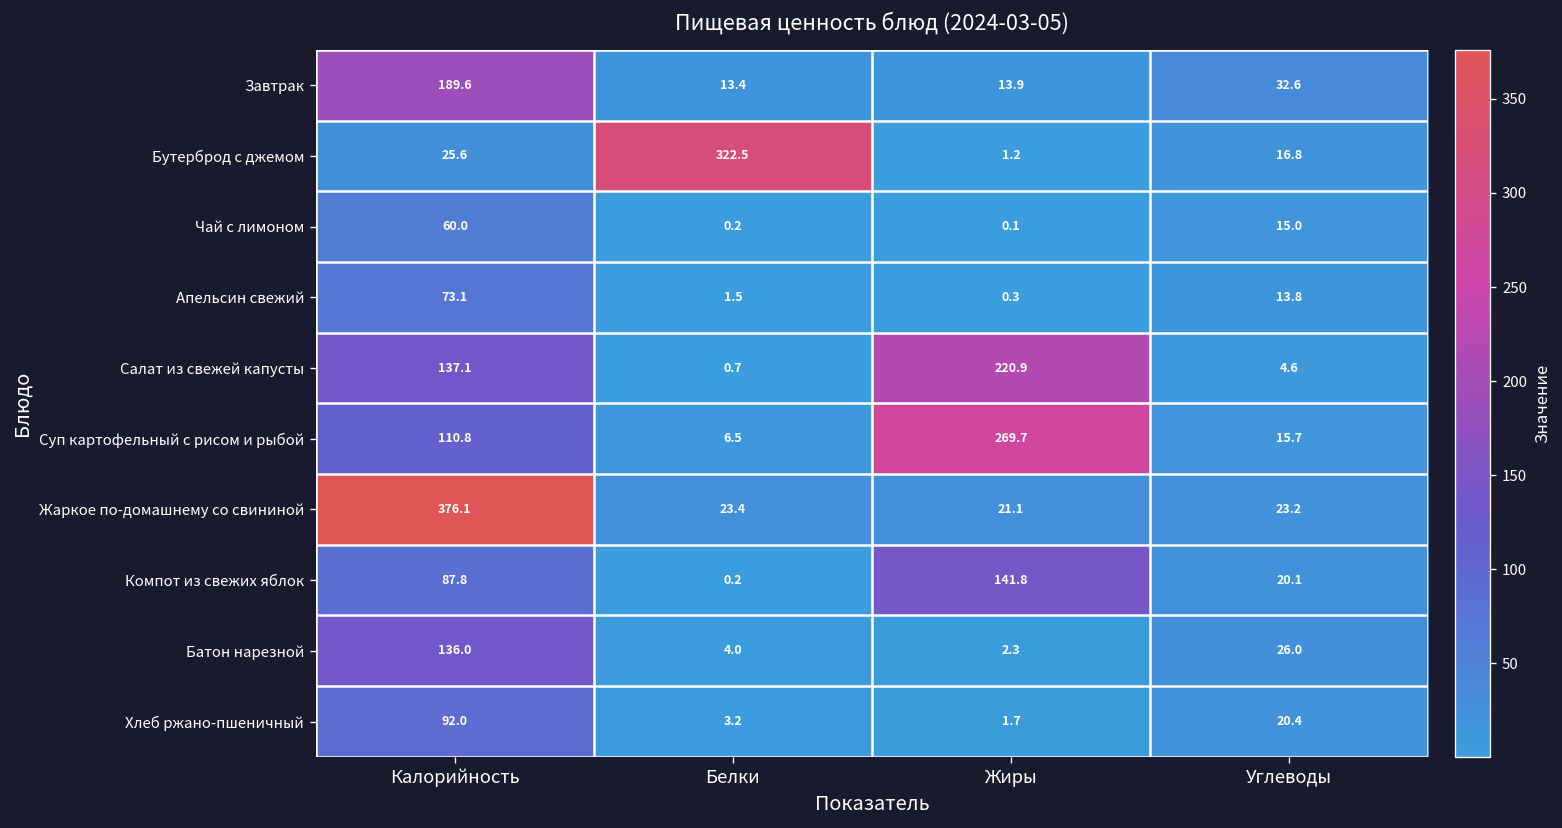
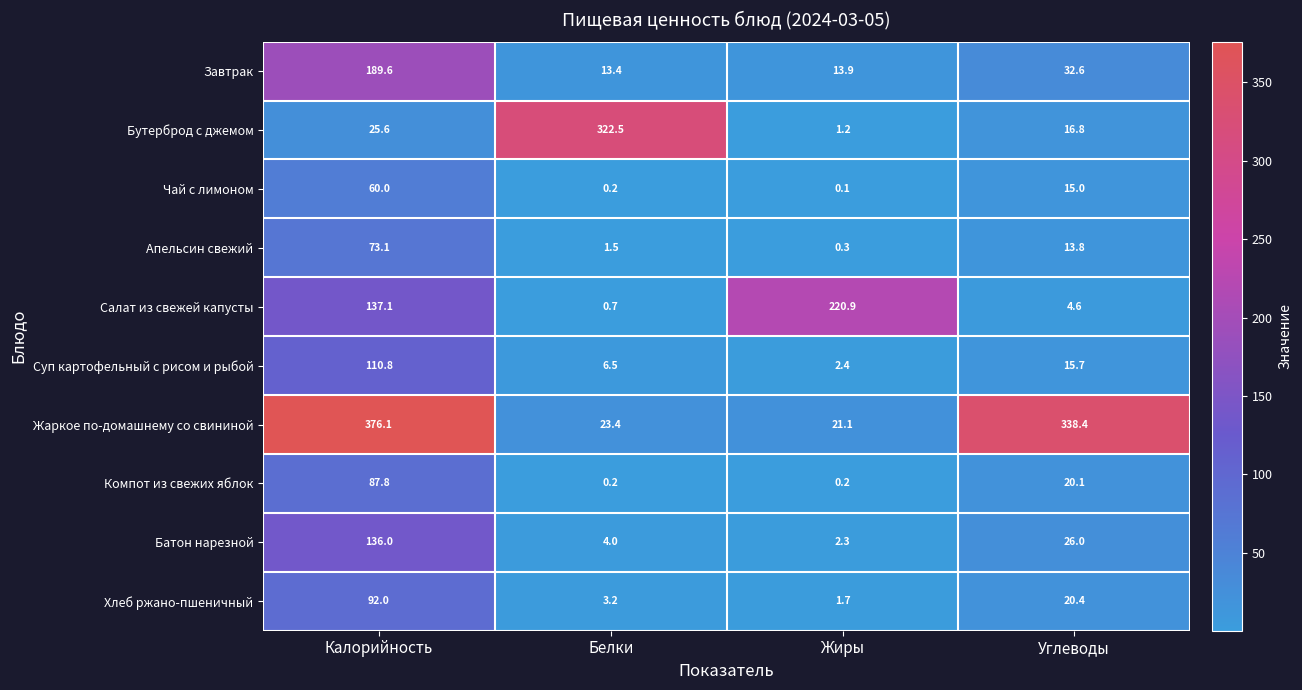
Суп картофельный с рисом и рыбой, Жиры: 269.7 -> 2.4
Жаркое по-домашнему со свининой, Углеводы: 23.2 -> 338.4
Компот из свежих яблок, Жиры: 141.8 -> 0.2
